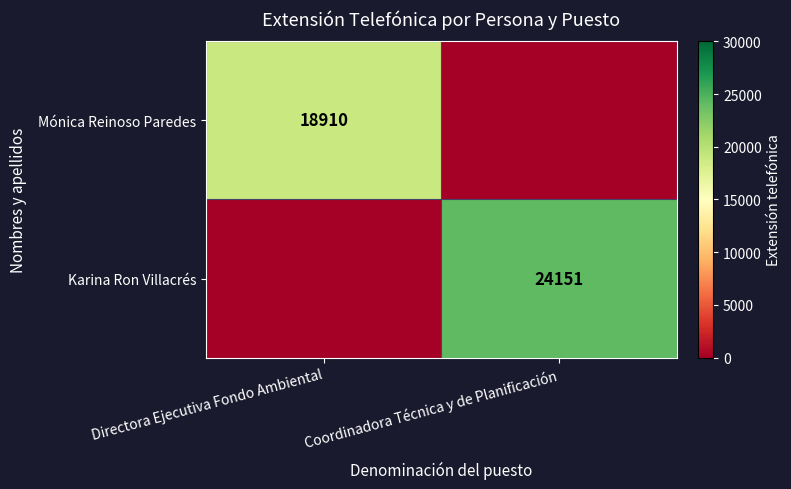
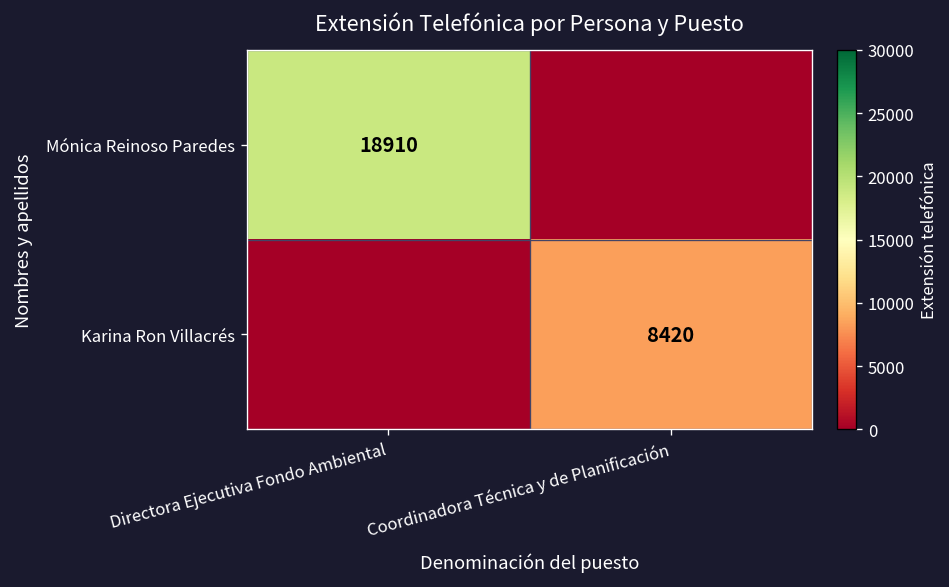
Karina Ron Villacrés, Coordinadora Técnica y de Planificación: 24151 -> 8420
